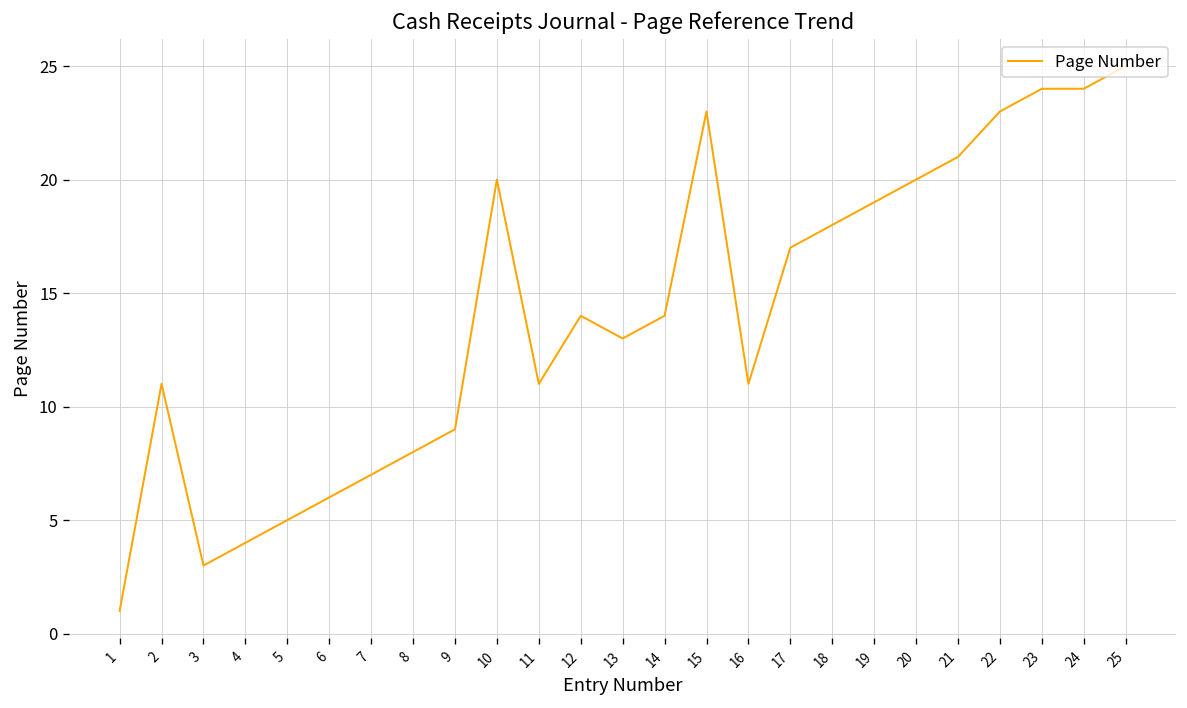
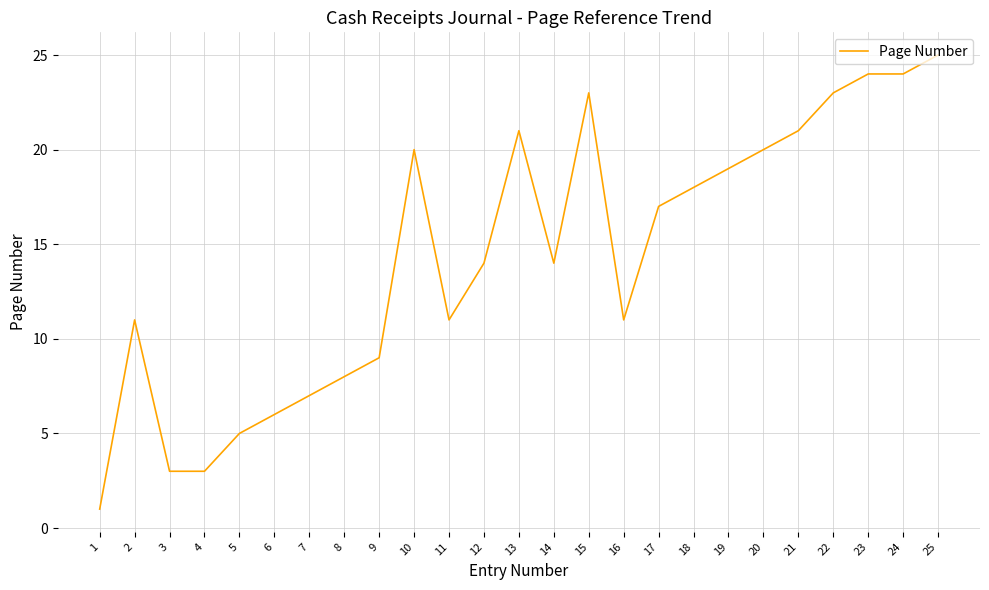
4: 4 -> 3
13: 13 -> 21
